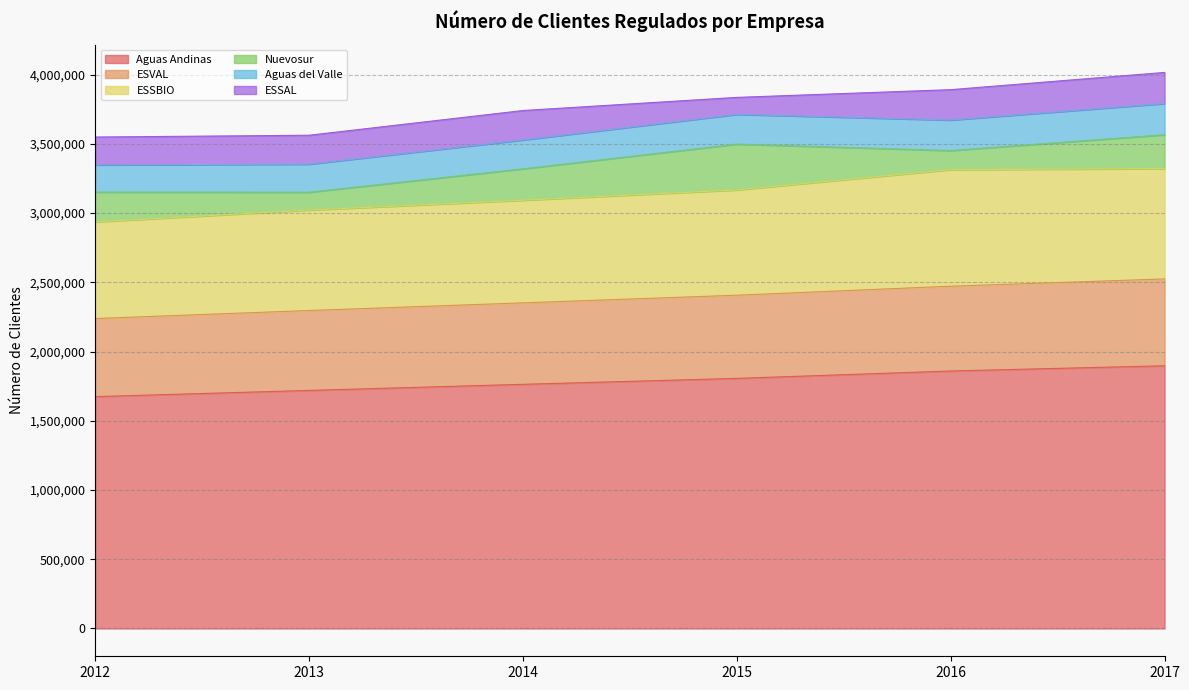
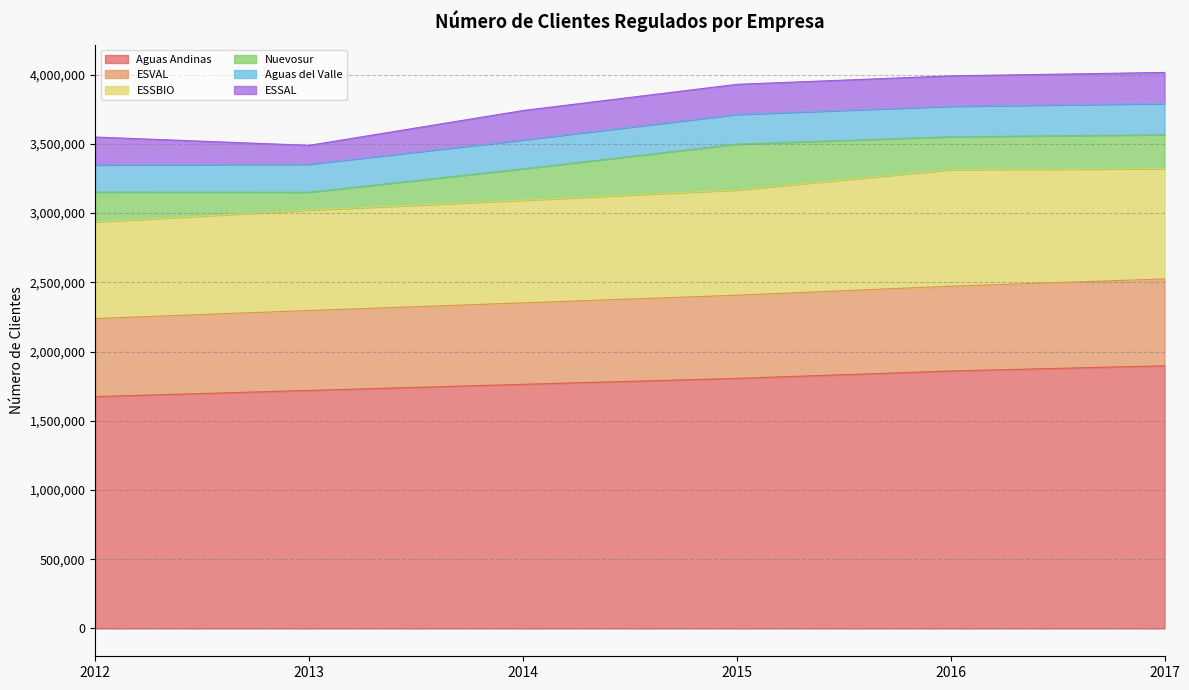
ESSAL, 2013: 210,000 -> 140,000
ESSAL, 2015: 120,000 -> 220,000
Nuevosur, 2016: 140,000 -> 240,000
